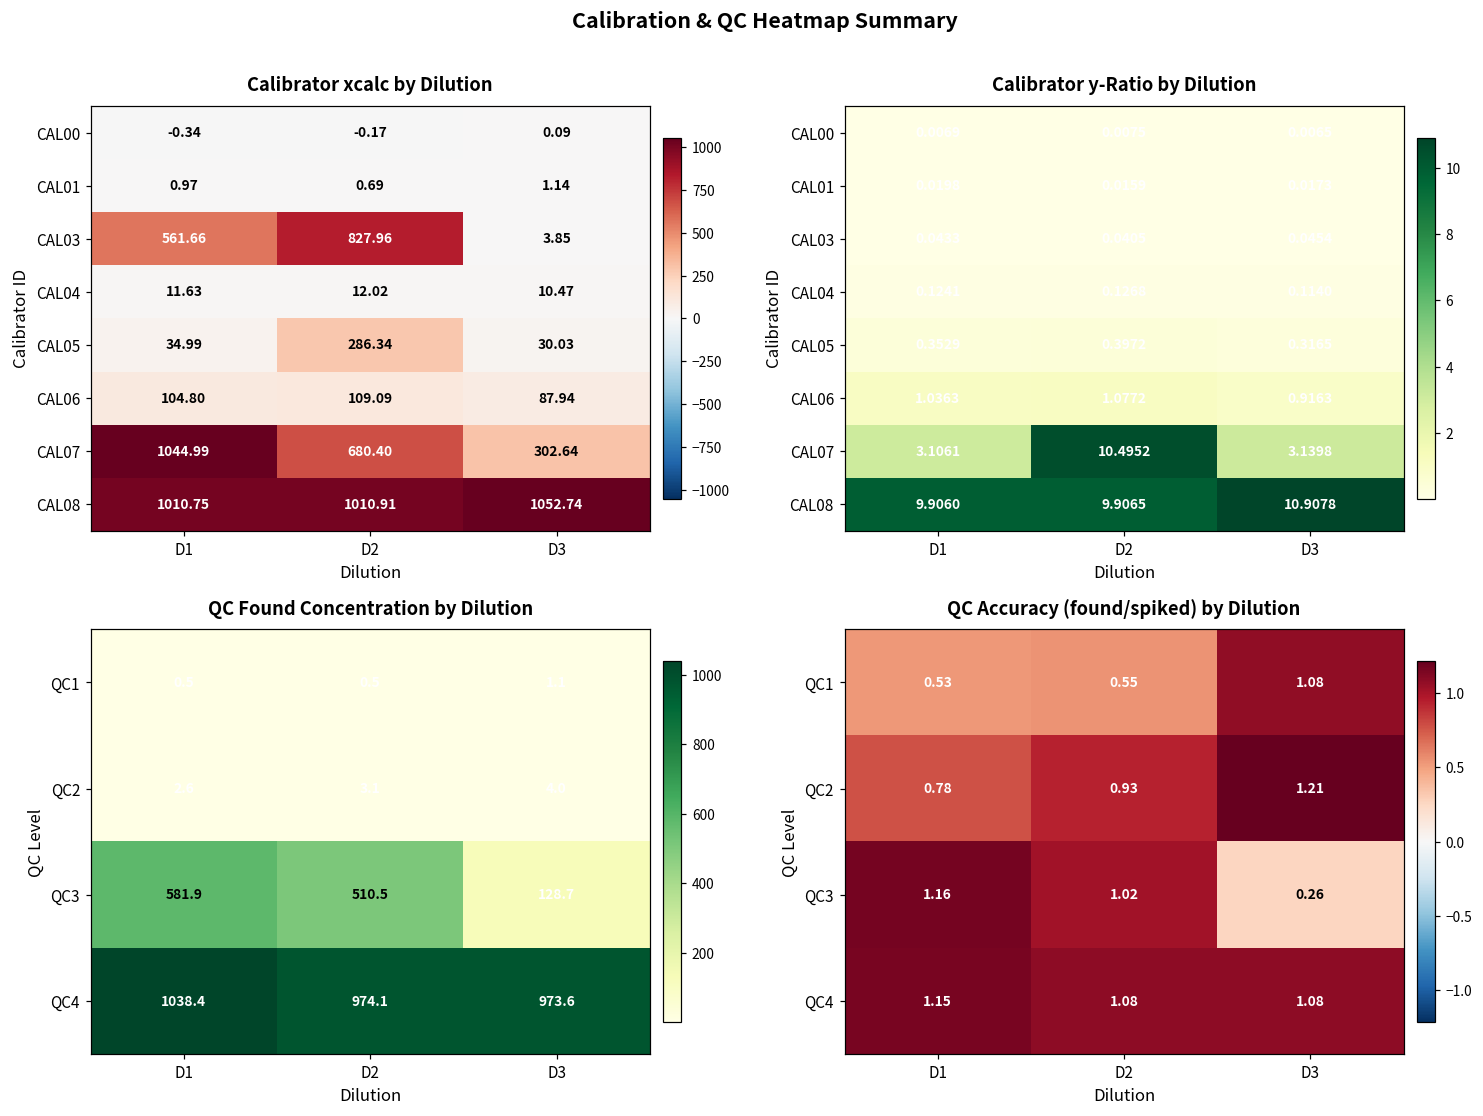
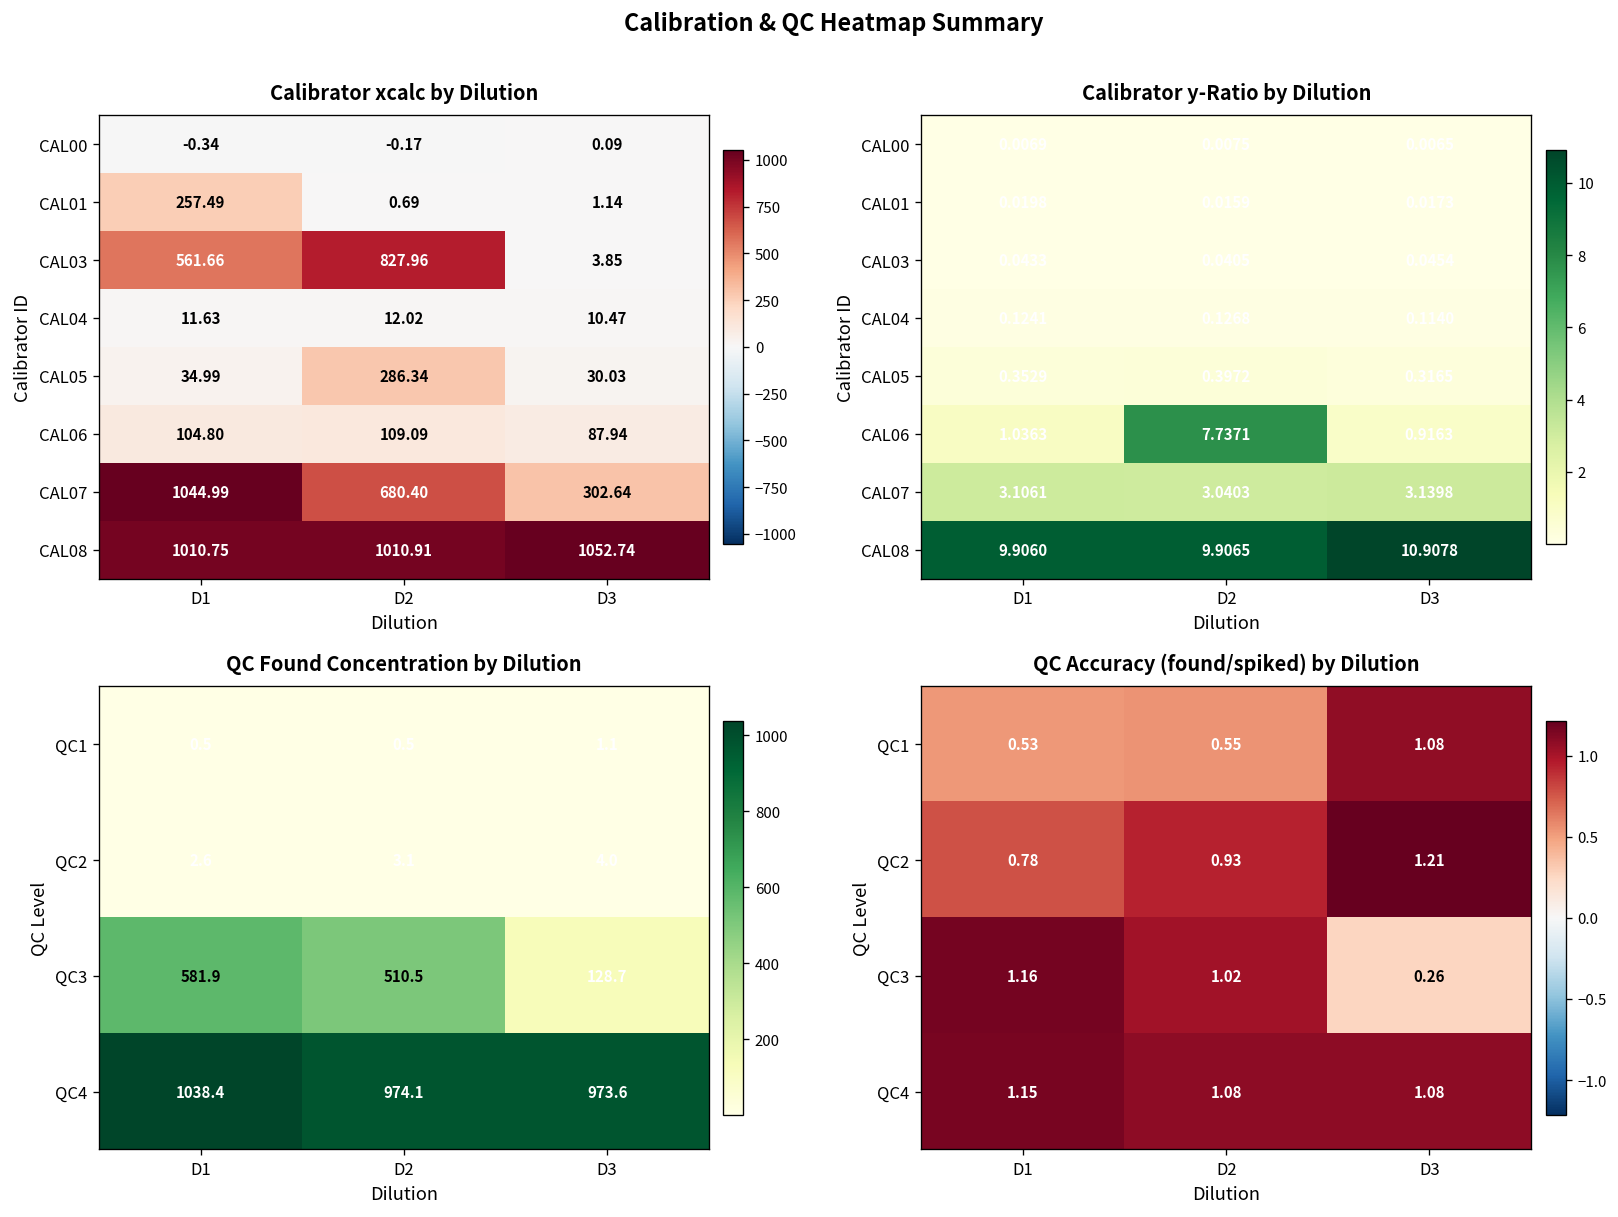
Calibrator xcalc by Dilution, CAL01, D1: 0.97 -> 257.49
Calibrator y-Ratio by Dilution, CAL06, D2: 1.0772 -> 7.7371
Calibrator y-Ratio by Dilution, CAL07, D2: 10.4952 -> 3.0403
